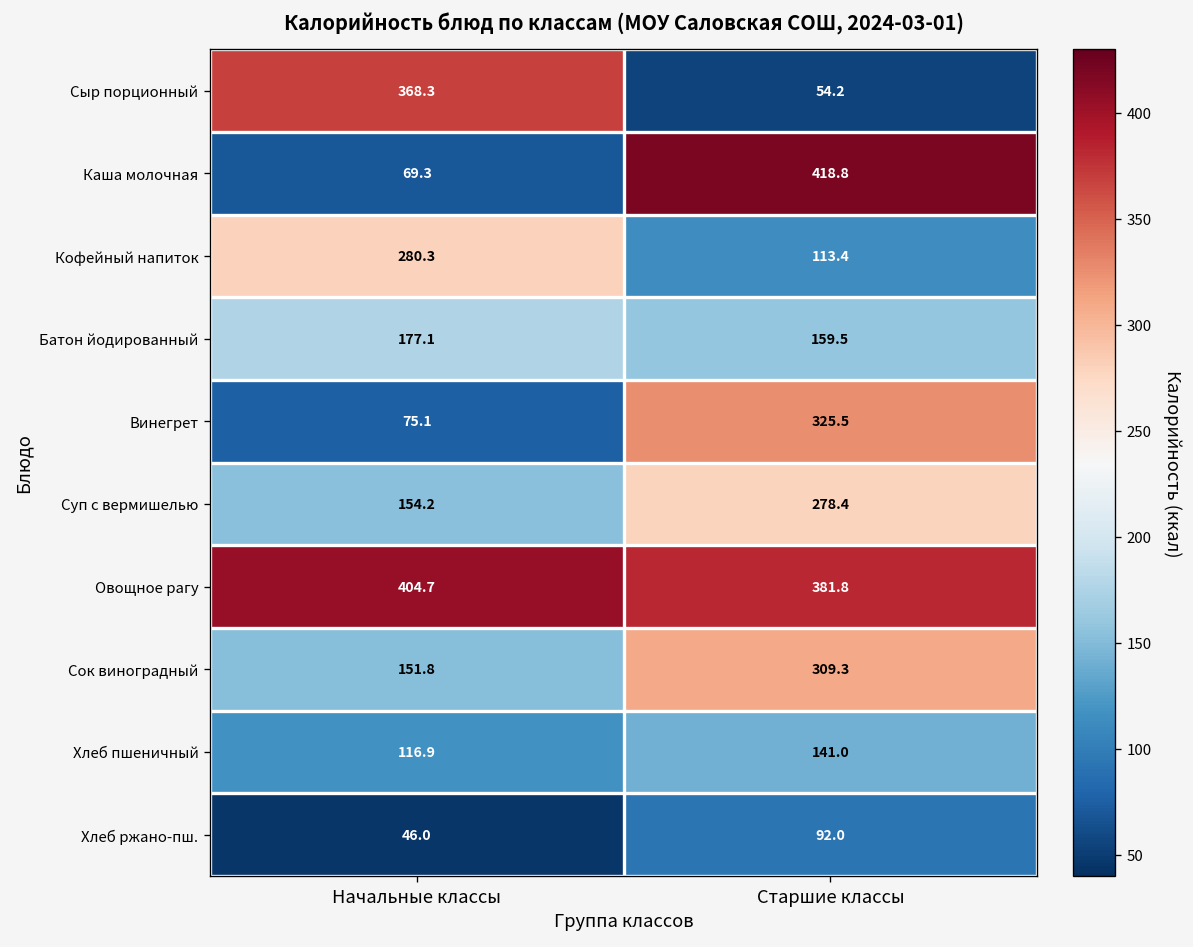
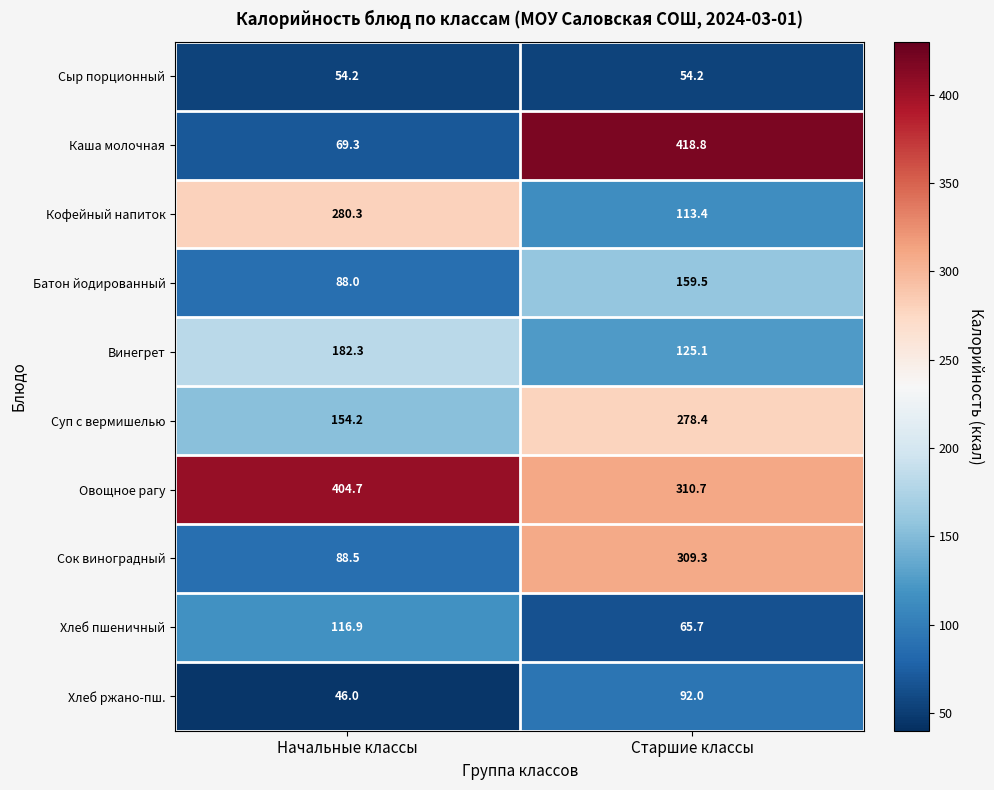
Сыр порционный, Начальные классы: 368.3 -> 54.2
Батон йодированный, Начальные классы: 177.1 -> 88.0
Винегрет, Начальные классы: 75.1 -> 182.3
Винегрет, Старшие классы: 325.5 -> 125.1
Овощное рагу, Старшие классы: 381.8 -> 310.7
Сок виноградный, Начальные классы: 151.8 -> 88.5
Хлеб пшеничный, Старшие классы: 141.0 -> 65.7
